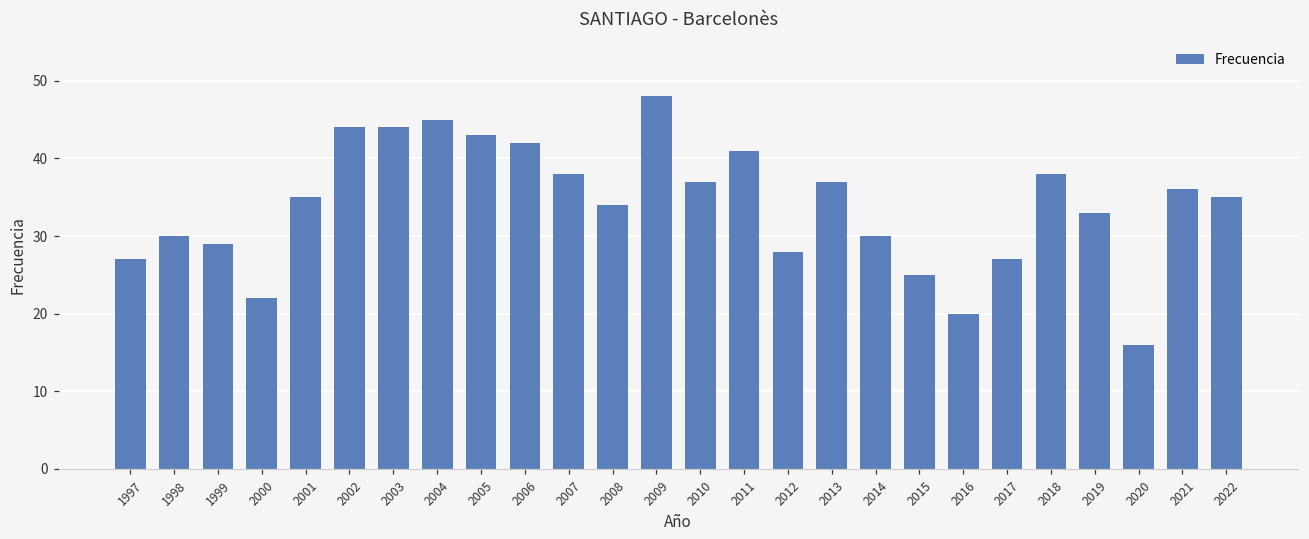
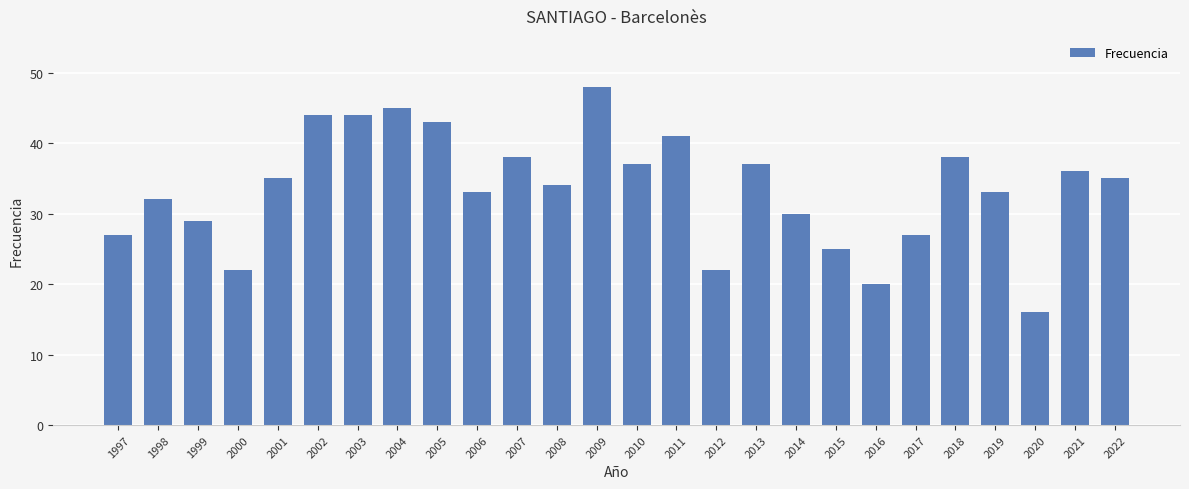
1998: 30 -> 32
2006: 42 -> 33
2012: 28 -> 22
